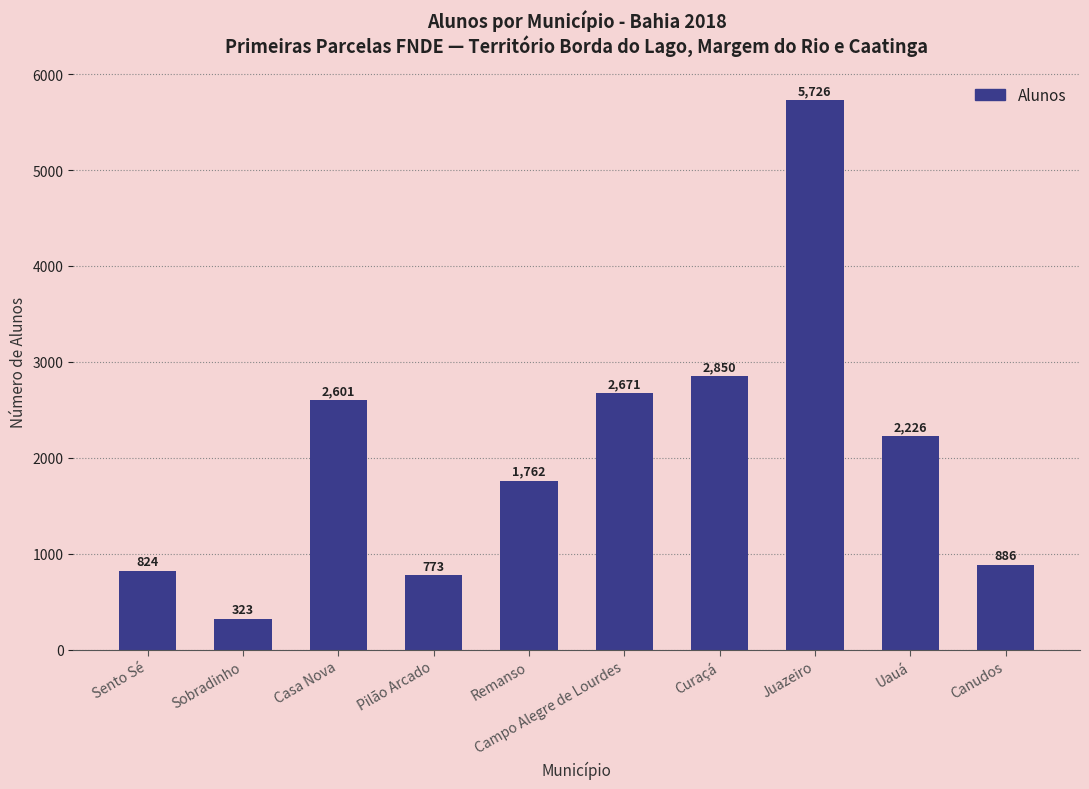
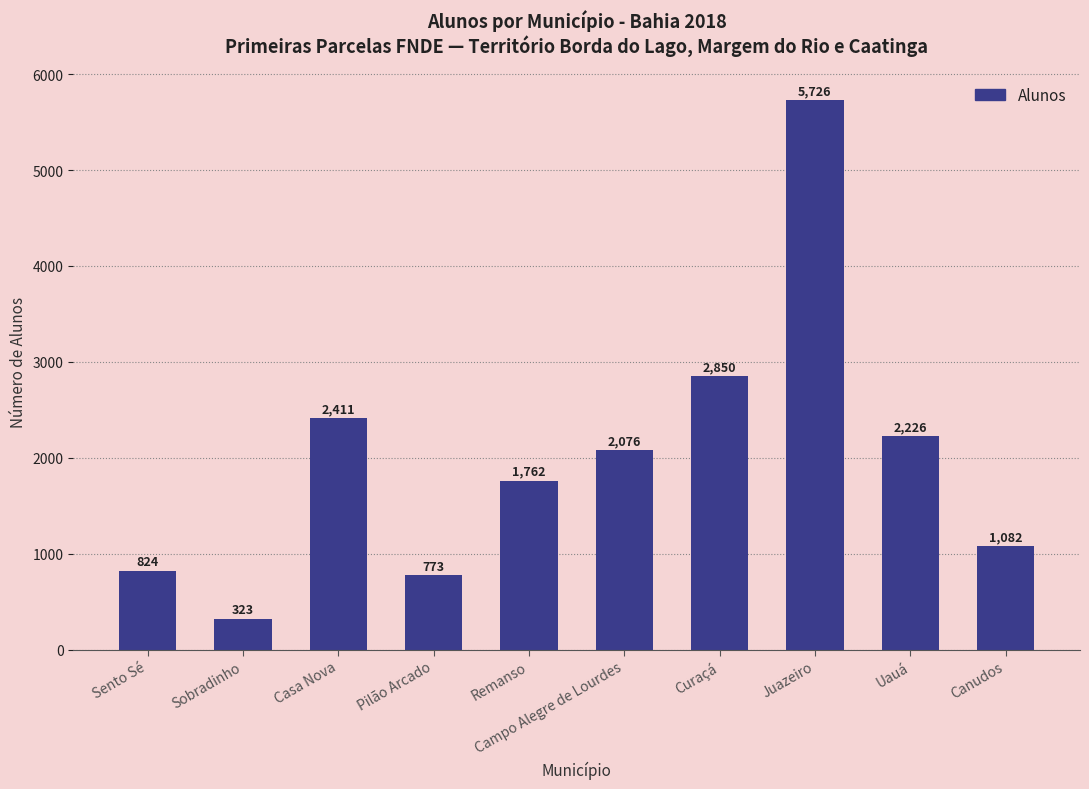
Casa Nova: 2,601 -> 2,411
Campo Alegre de Lourdes: 2,671 -> 2,076
Canudos: 886 -> 1,082
